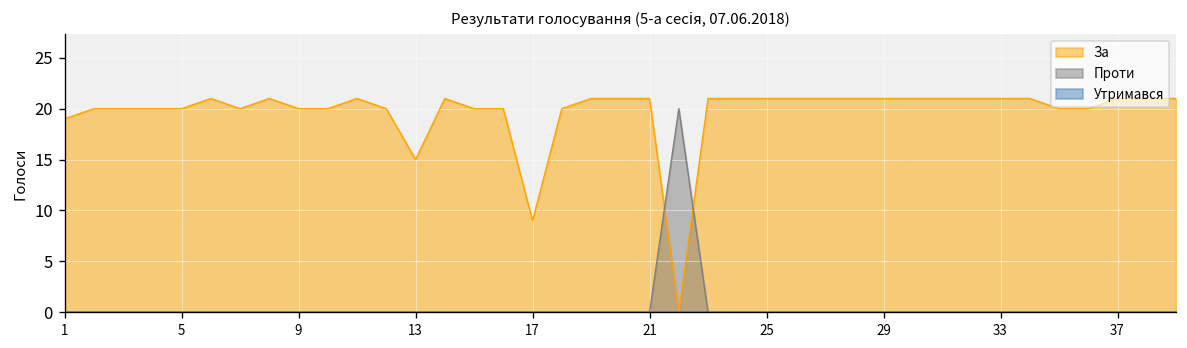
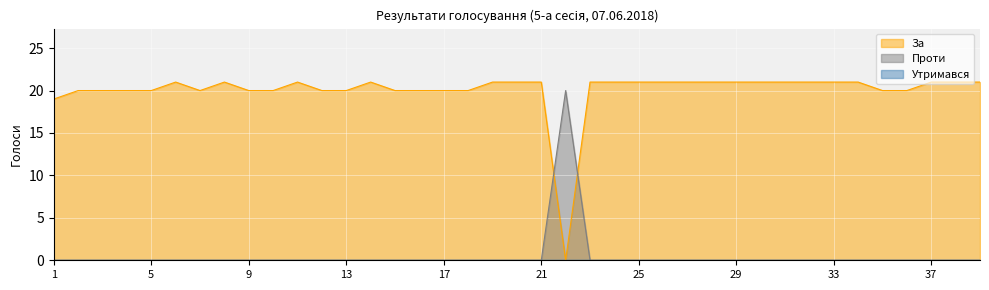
За, 13: 15 -> 20
За, 17: 9 -> 20
